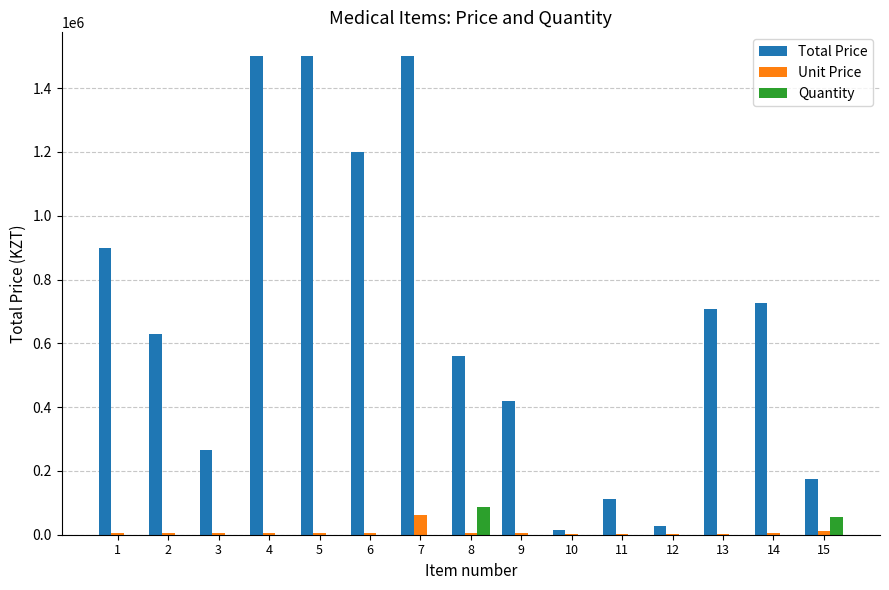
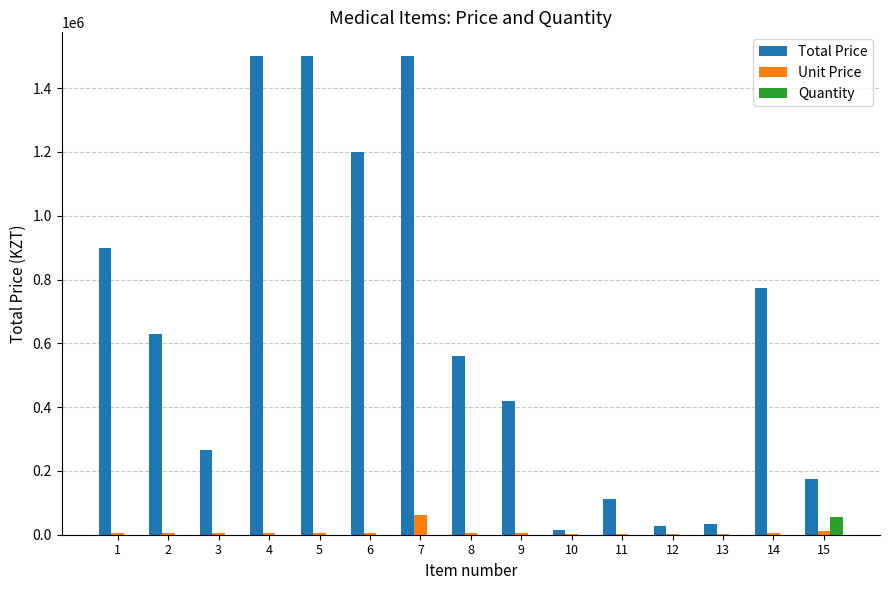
Quantity, 8: 90000 -> 0
Total Price, 13: 710000 -> 30000
Total Price, 14: 730000 -> 770000
